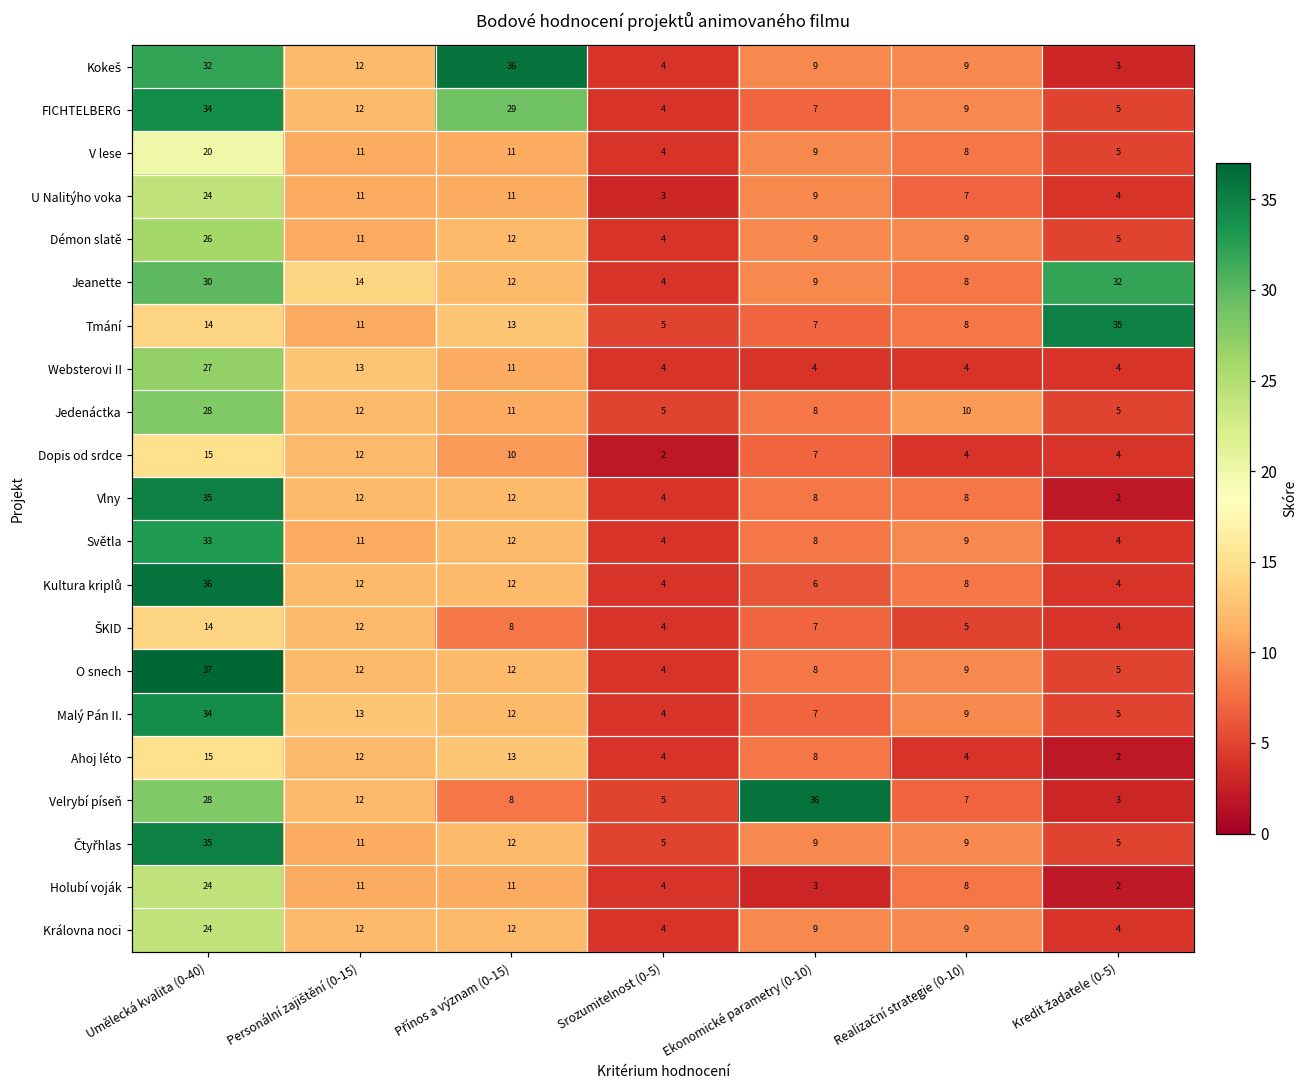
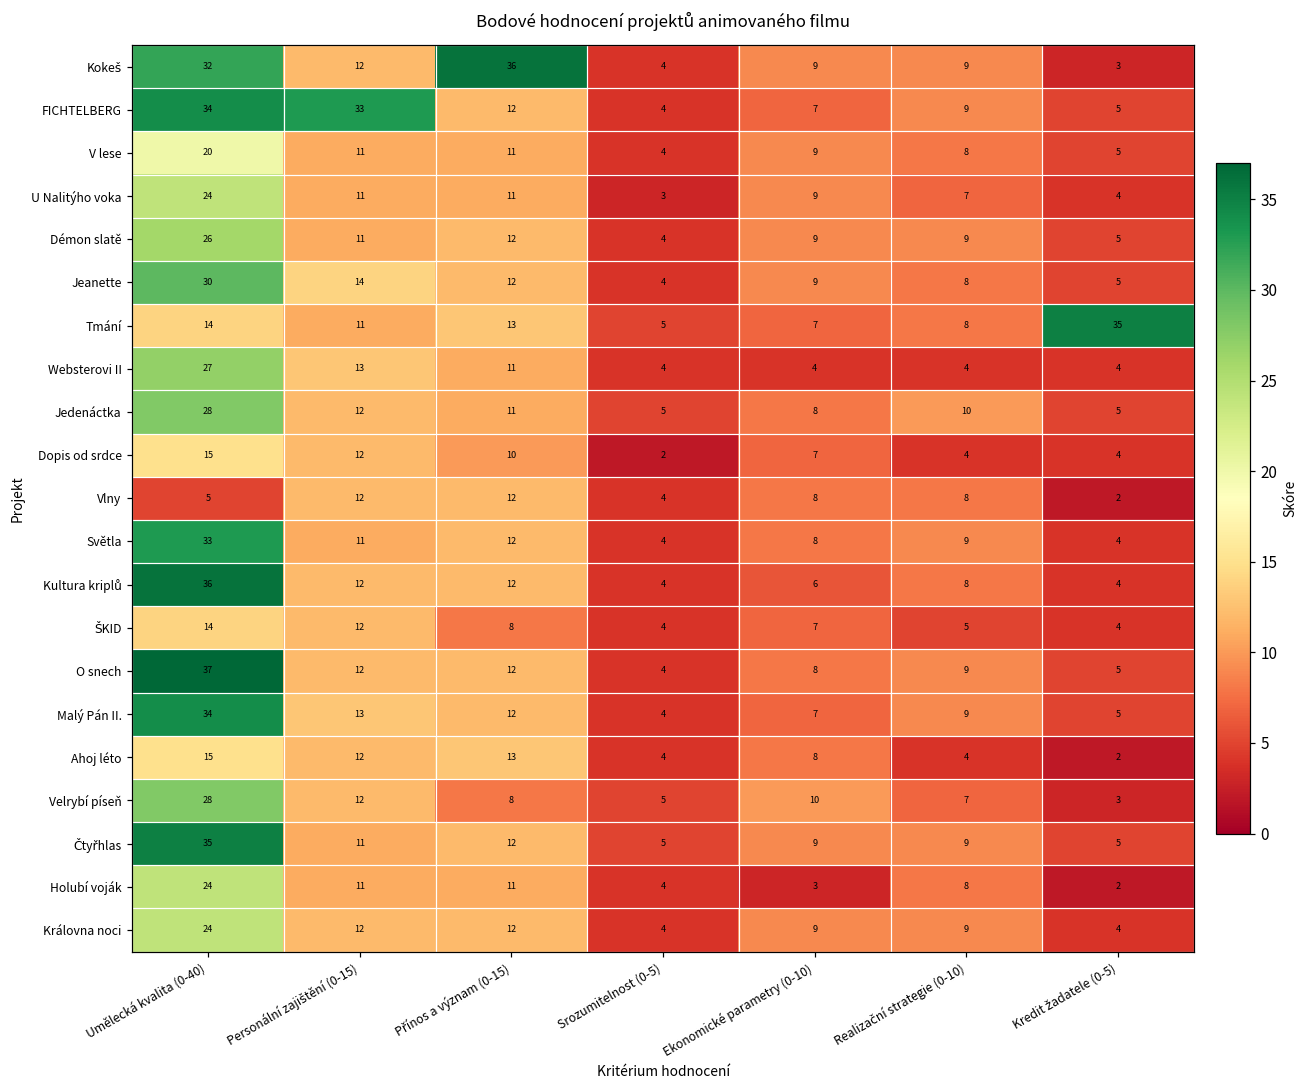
FICHTELBERG, Personální zajištění (0-15): 12 -> 33
FICHTELBERG, Přínos a význam (0-15): 29 -> 12
Jeanette, Kredit žadatele (0-5): 32 -> 5
Vlny, Umělecká kvalita (0-40): 35 -> 5
Velrybí píseň, Ekonomické parametry (0-10): 36 -> 10
